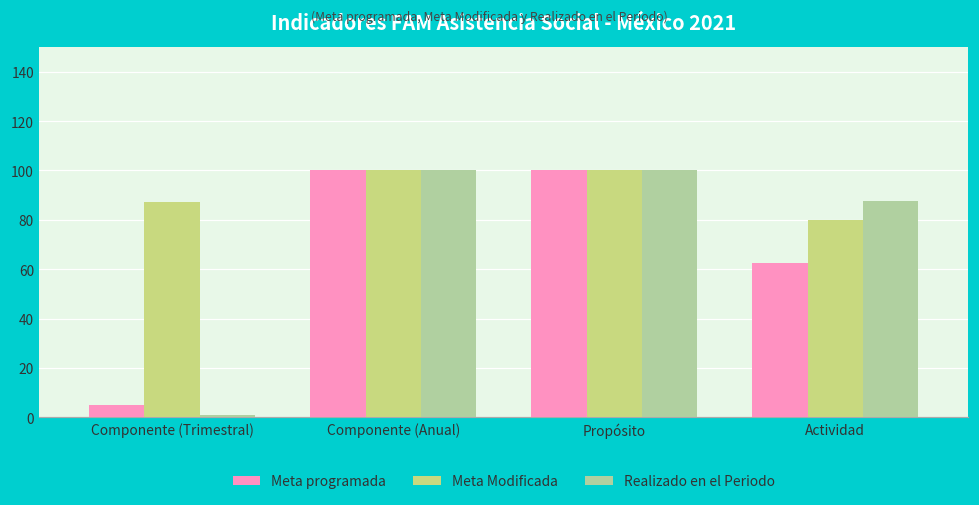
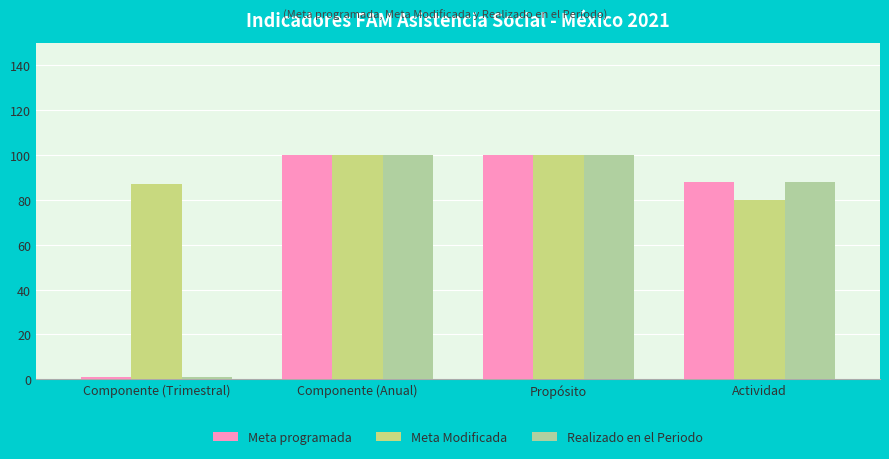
Meta programada, Componente (Trimestral): 5 -> 1
Meta programada, Actividad: 62 -> 88
